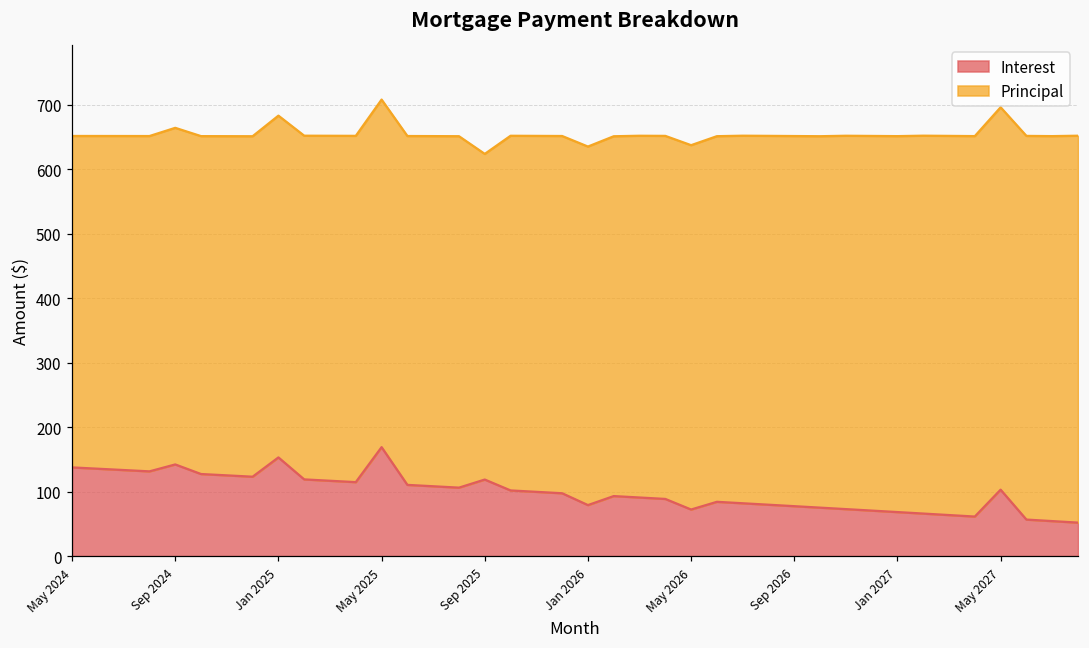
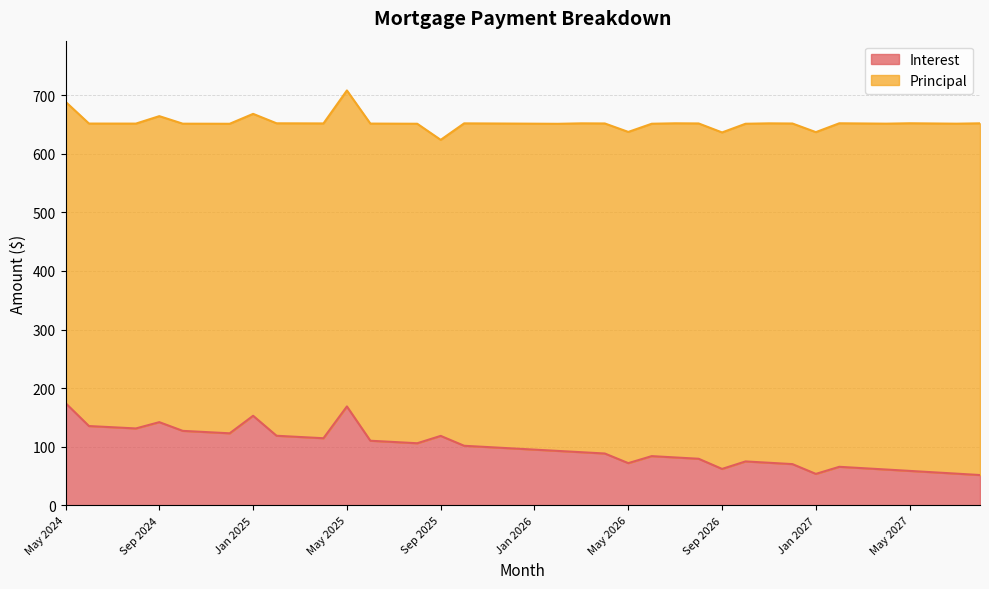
Interest, May 2024: 140 -> 170
Principal, Jan 2025: 530 -> 520
Interest, Jan 2026: 80 -> 100
Interest, Sep 2026: 80 -> 60
Interest, Jan 2027: 70 -> 50
Interest, May 2027: 100 -> 60
